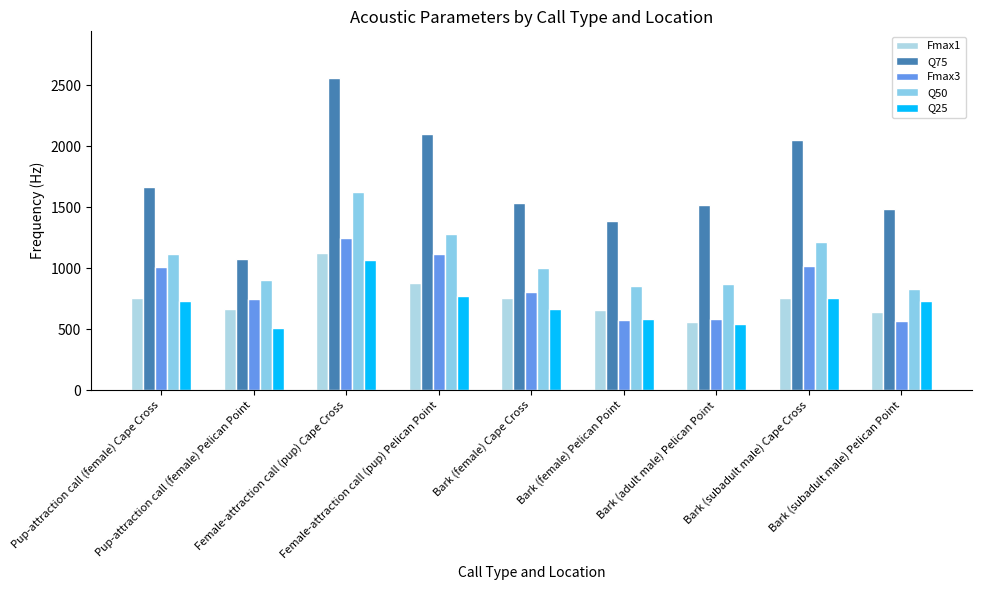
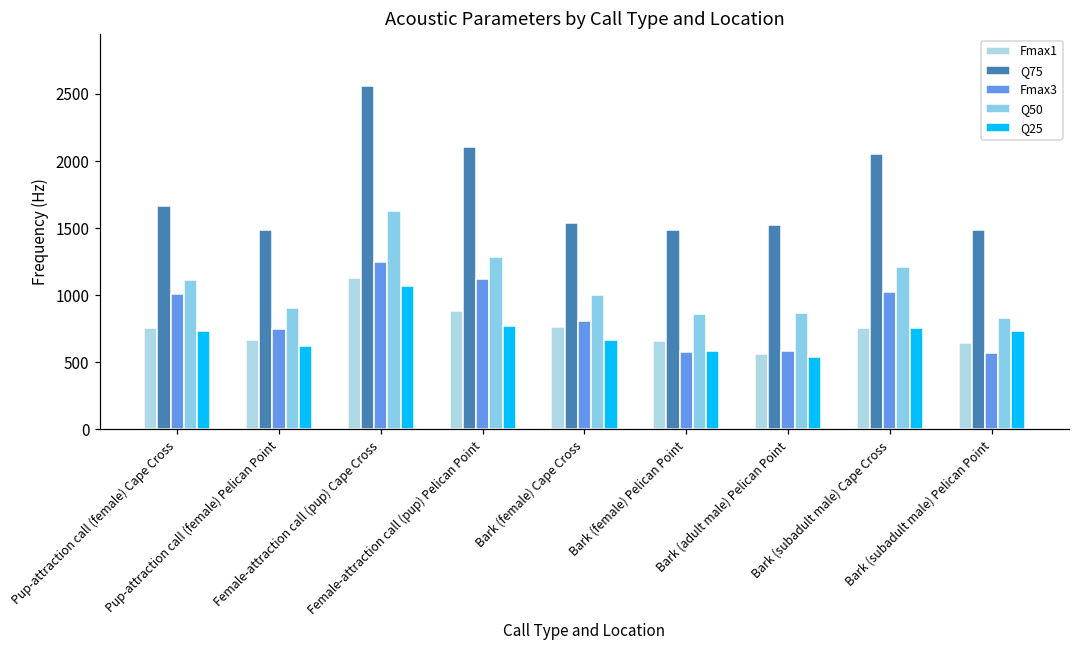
Q75, Pup-attraction call (female) Pelican Point: 1080 -> 1480
Q25, Pup-attraction call (female) Pelican Point: 510 -> 620
Q75, Bark (female) Pelican Point: 1380 -> 1480
